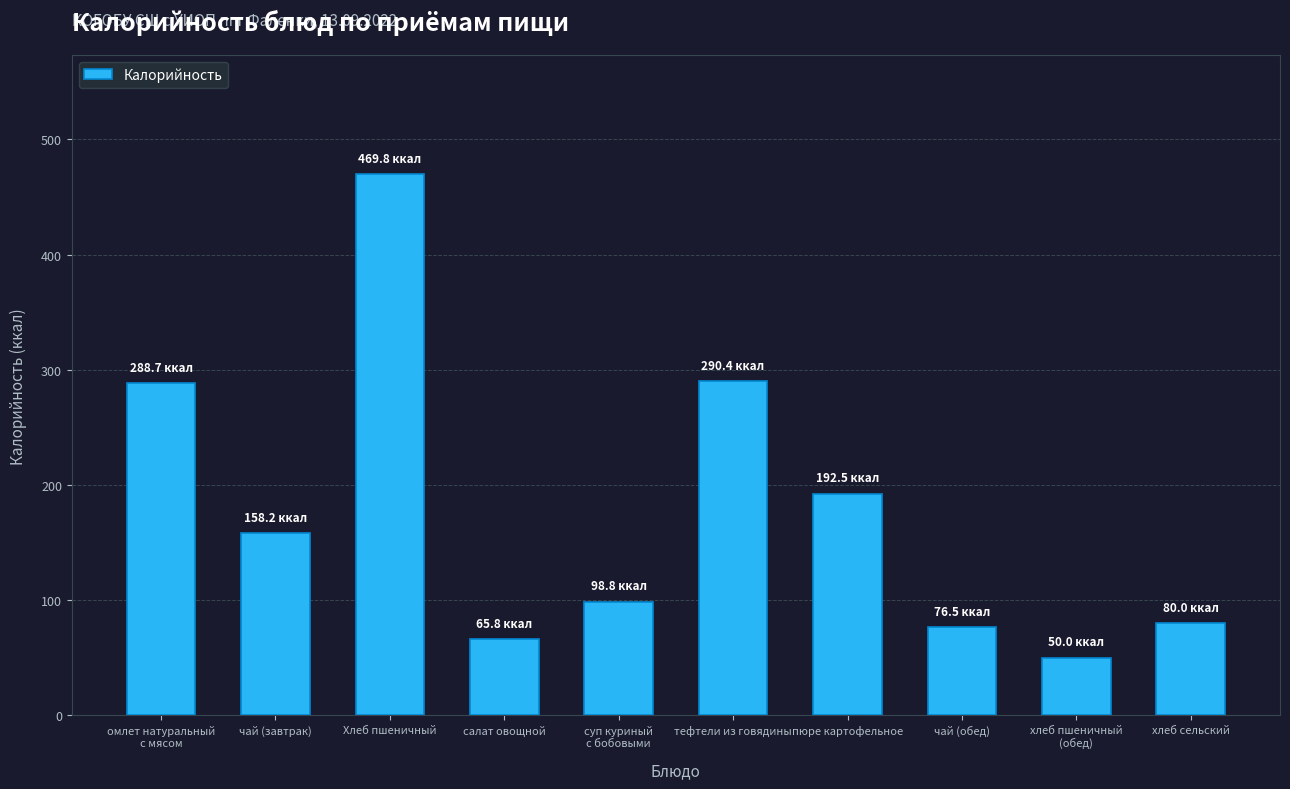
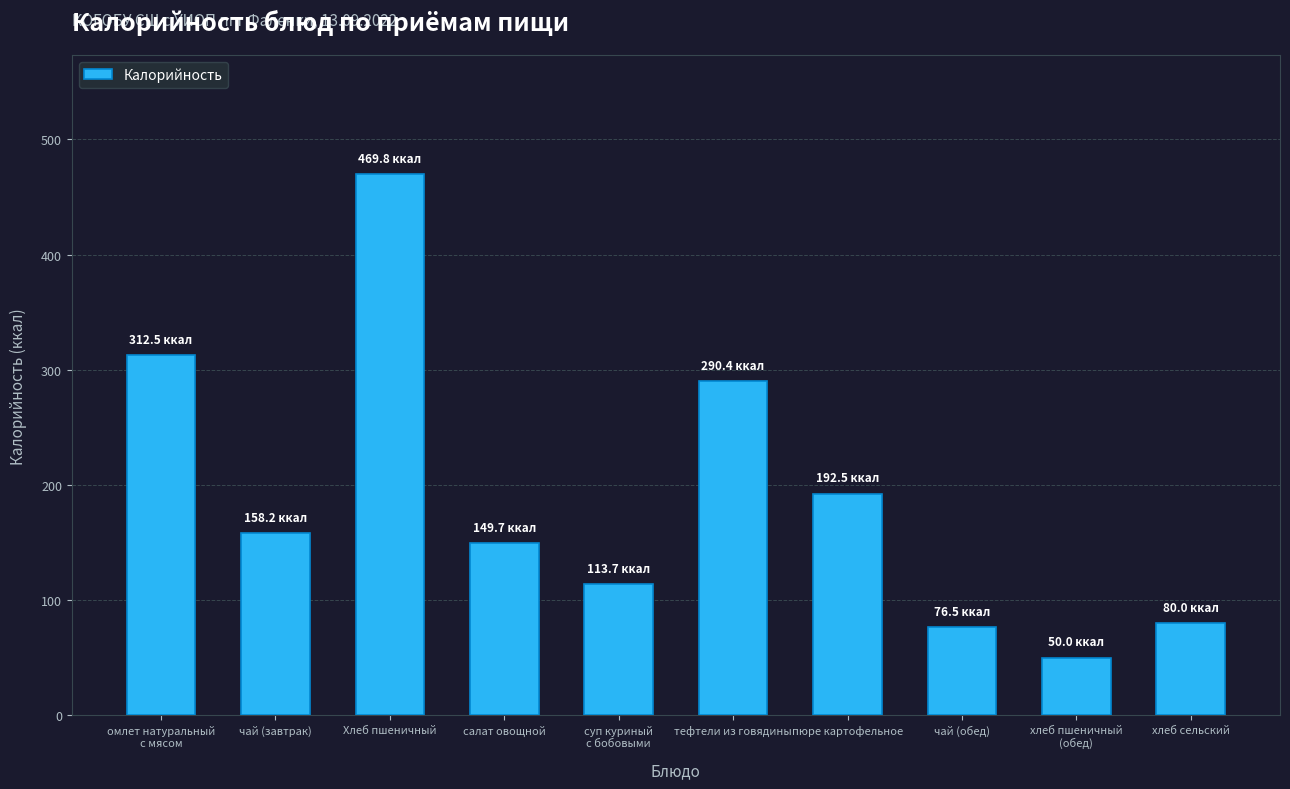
омлет натуральный с мясом: 288.7 -> 312.5
салат овощной: 65.8 -> 149.7
суп куриный с бобовыми: 98.8 -> 113.7
